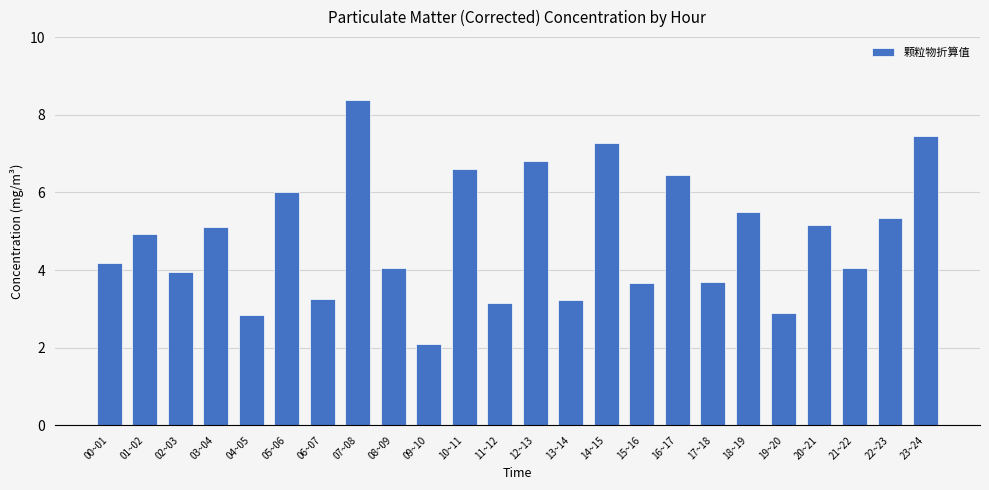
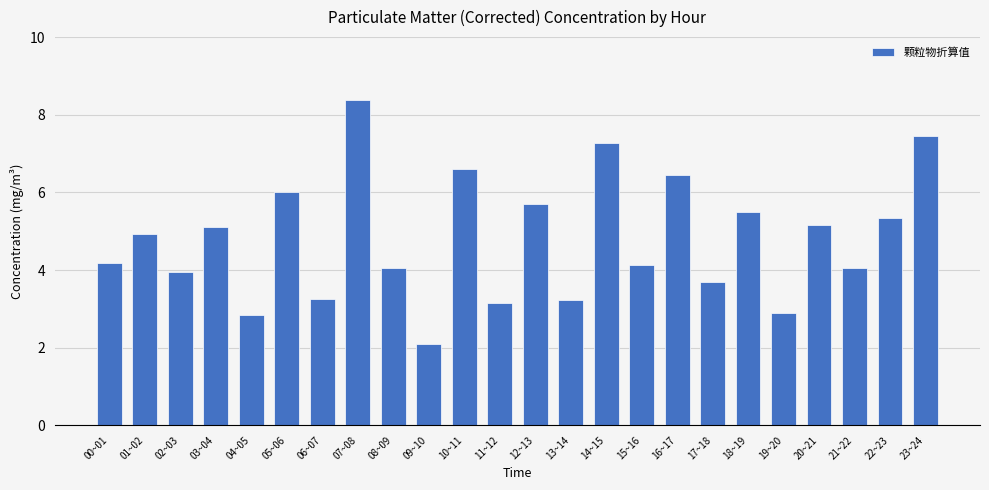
12~13: 6.8 -> 5.7
15~16: 3.7 -> 4.1
